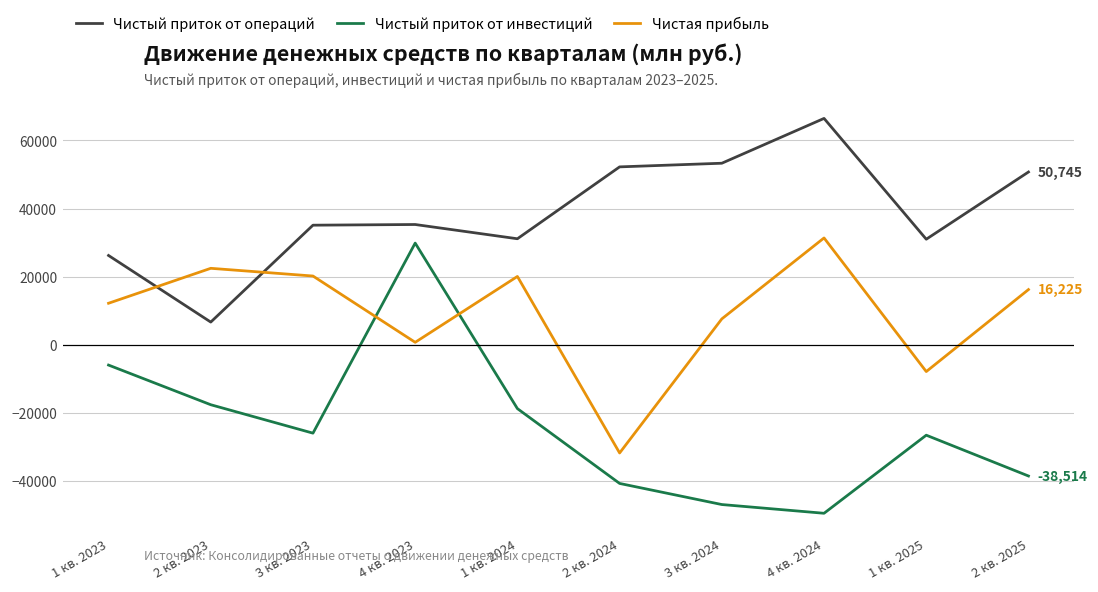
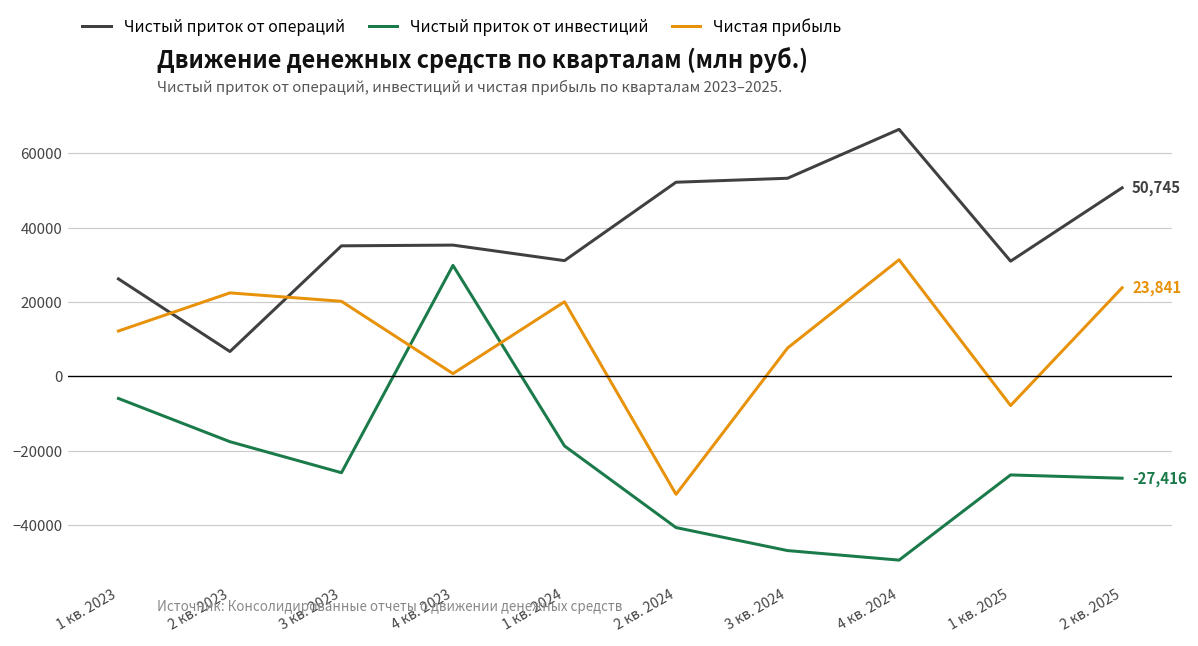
Чистый приток от инвестиций, 2 кв. 2025: -38,514 -> -27,416
Чистая прибыль, 2 кв. 2025: 16,225 -> 23,841
